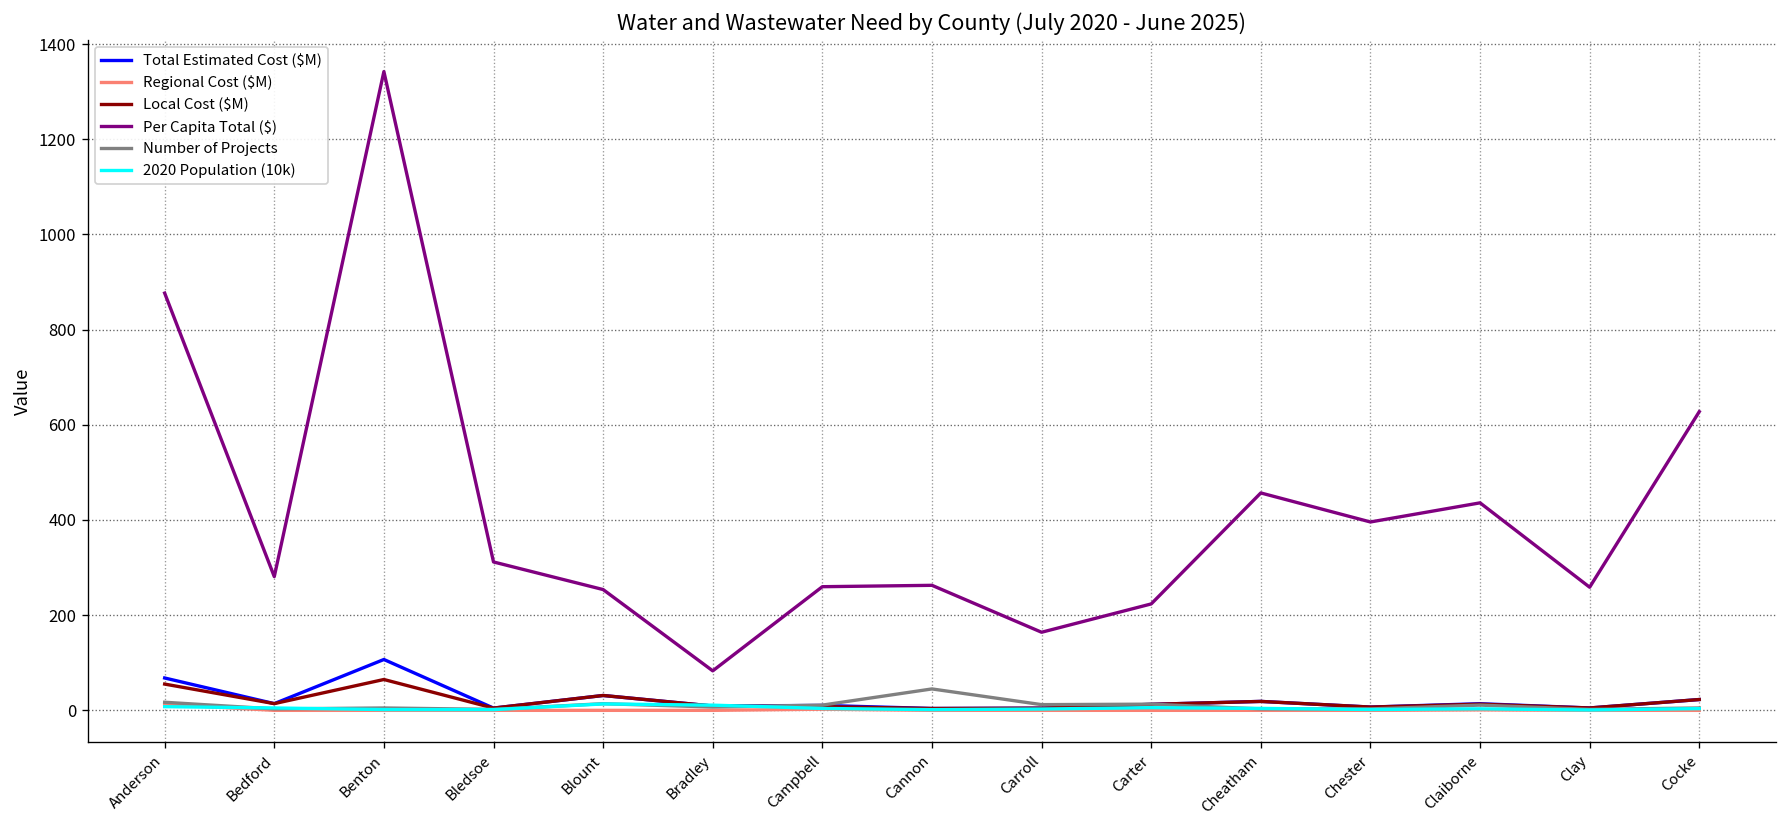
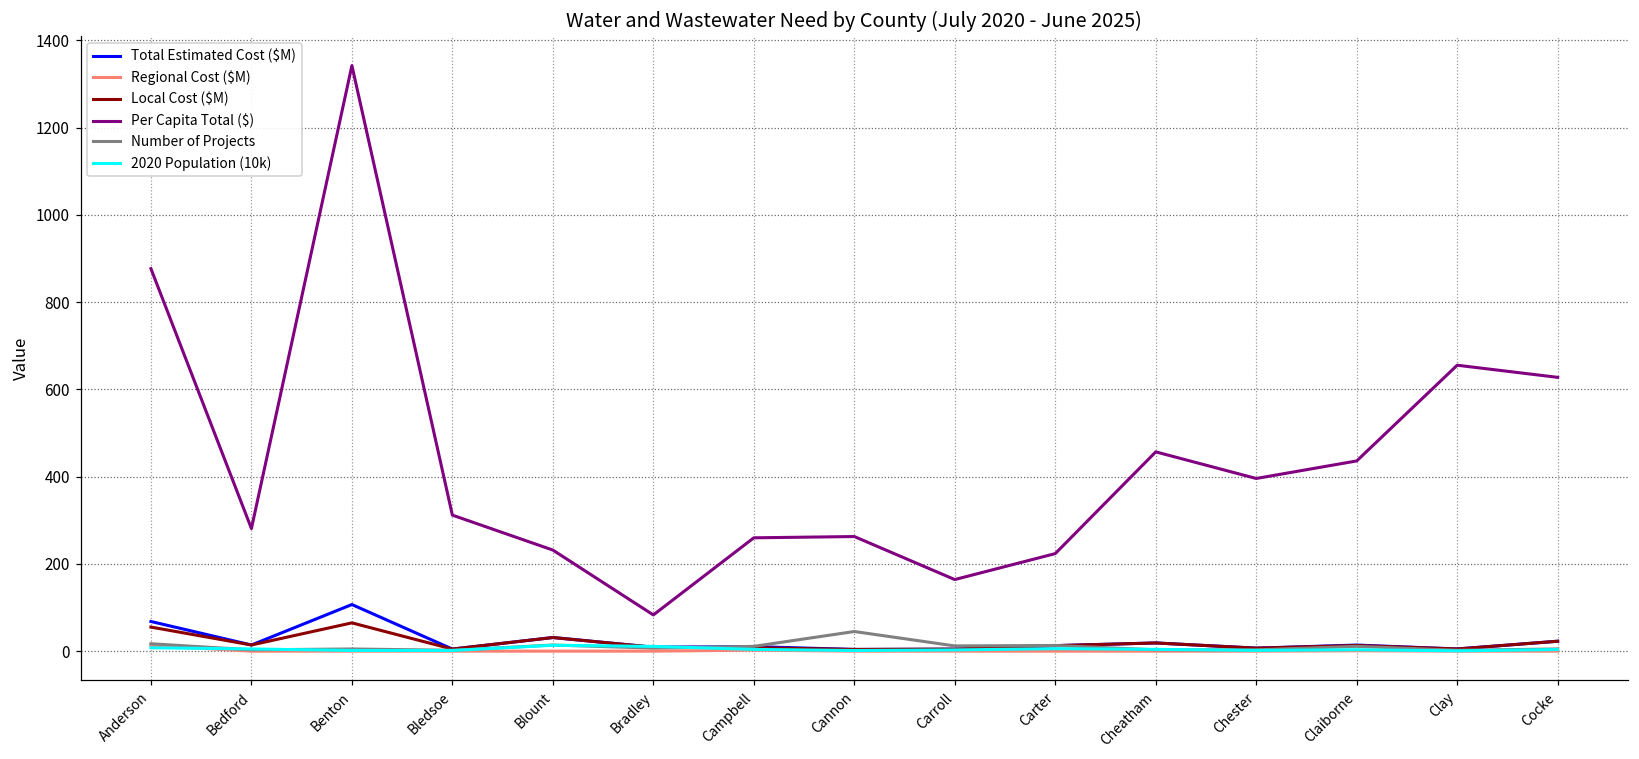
Per Capita Total ($), Blount: 250 -> 230
Per Capita Total ($), Clay: 260 -> 660
